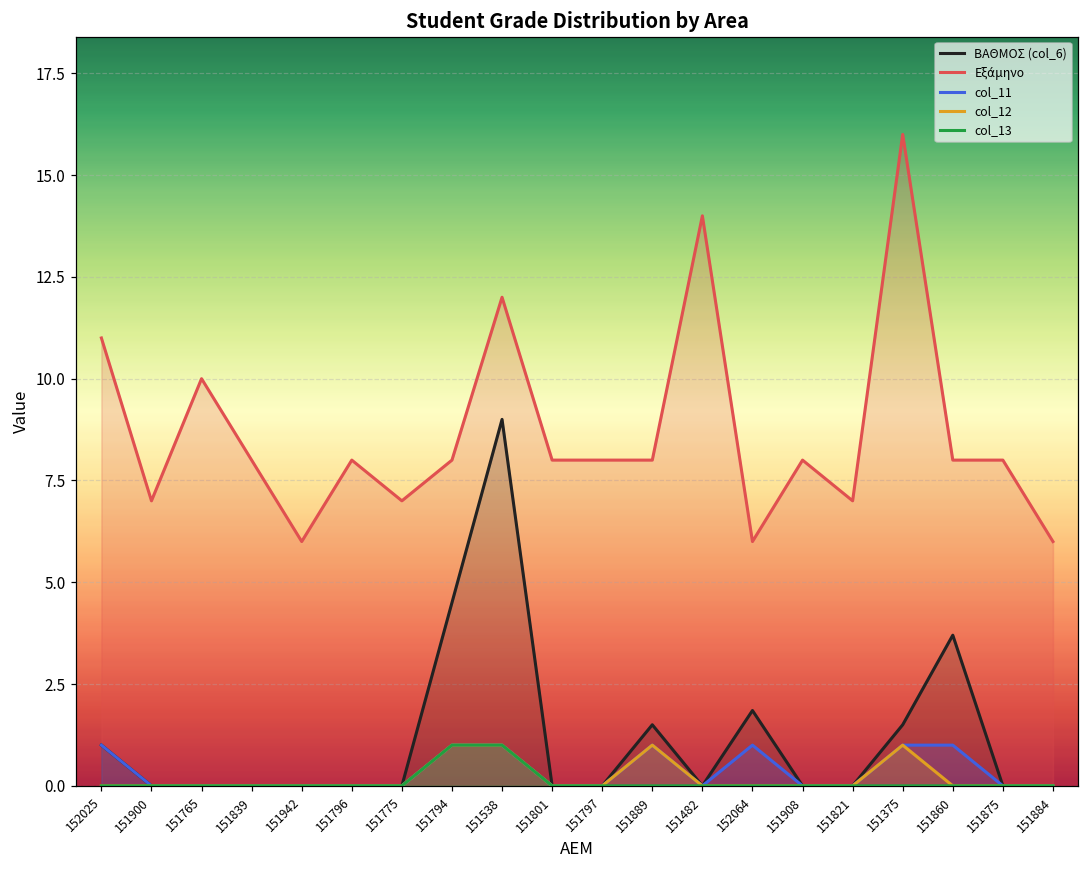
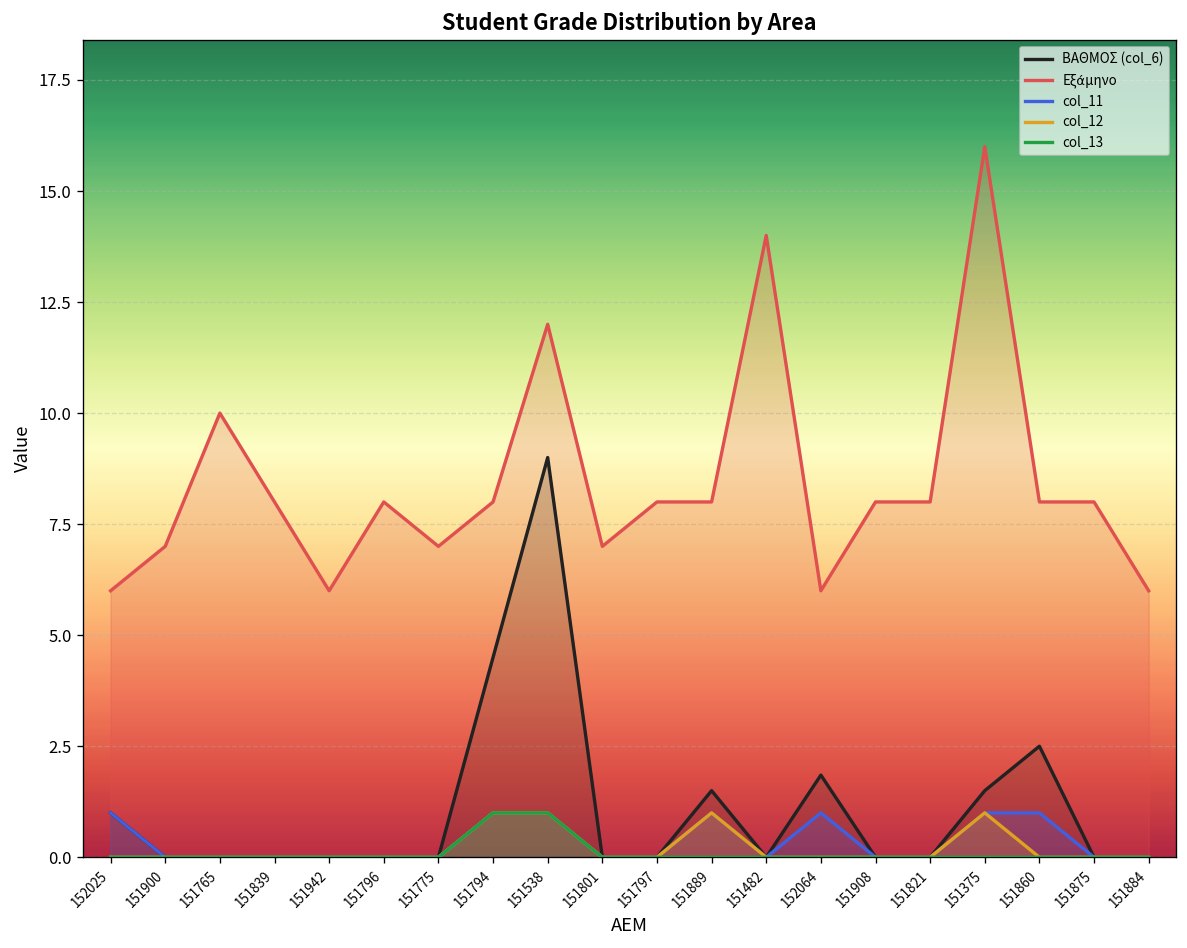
Εξάμηνο, 152025: 11 -> 6
Εξάμηνο, 151801: 8 -> 7
Εξάμηνο, 151821: 7 -> 8
ΒΑΘΜΟΣ (col_6), 151860: 3.7 -> 2.5
